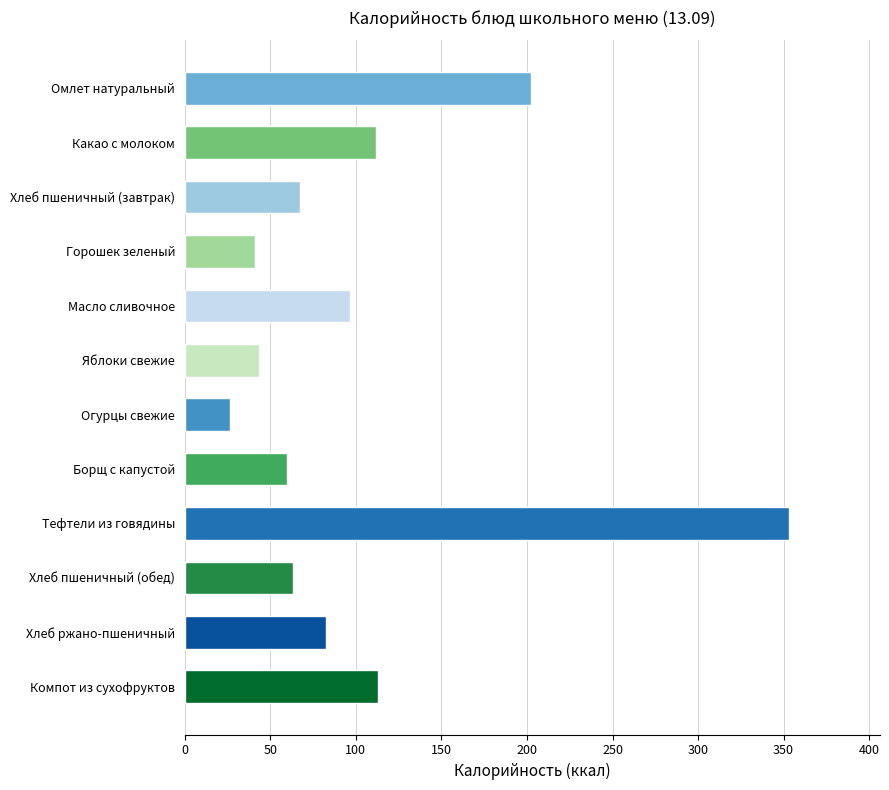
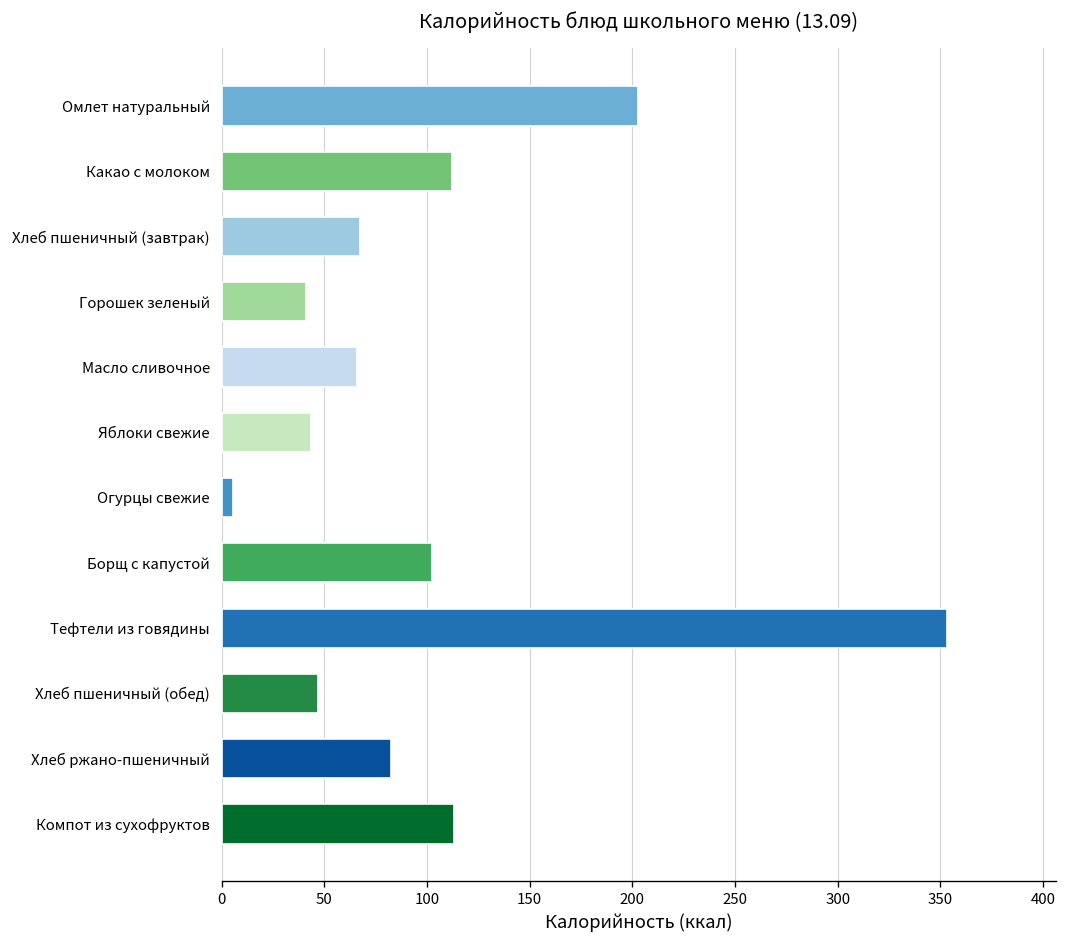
Масло сливочное: 97 -> 66
Огурцы свежие: 26 -> 5
Борщ с капустой: 60 -> 103
Хлеб пшеничный (обед): 63 -> 47
